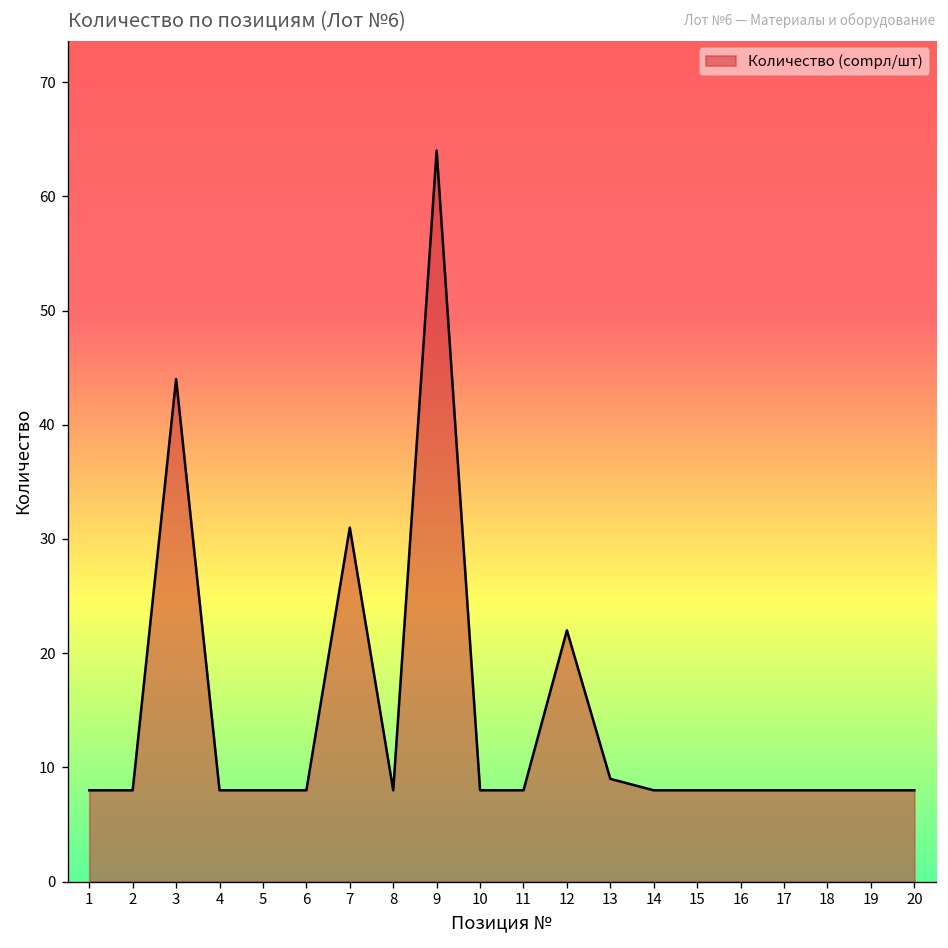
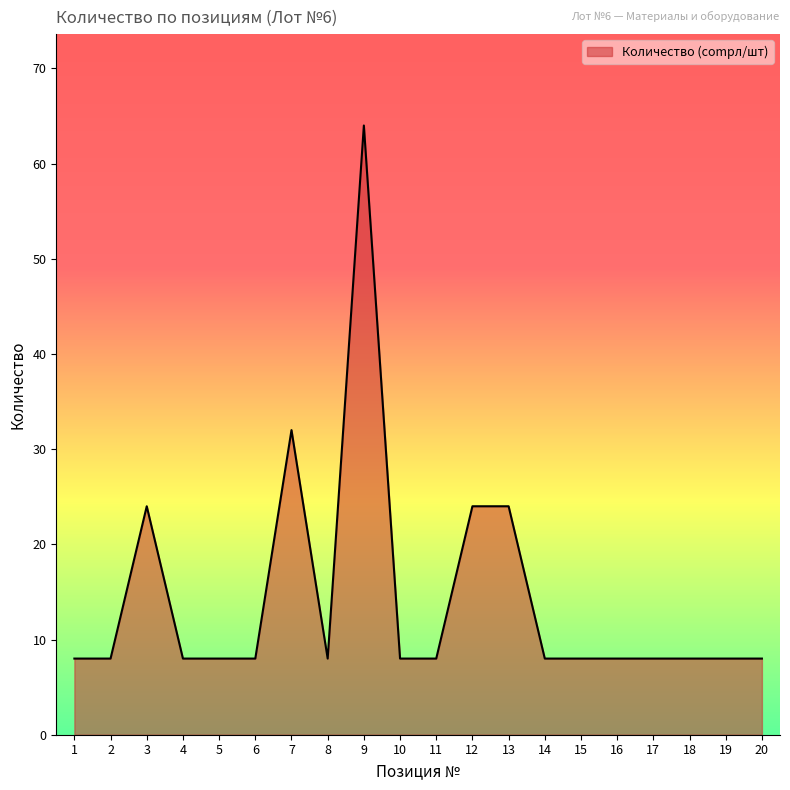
3: 44 -> 24
7: 31 -> 32
12: 22 -> 24
13: 9 -> 24
